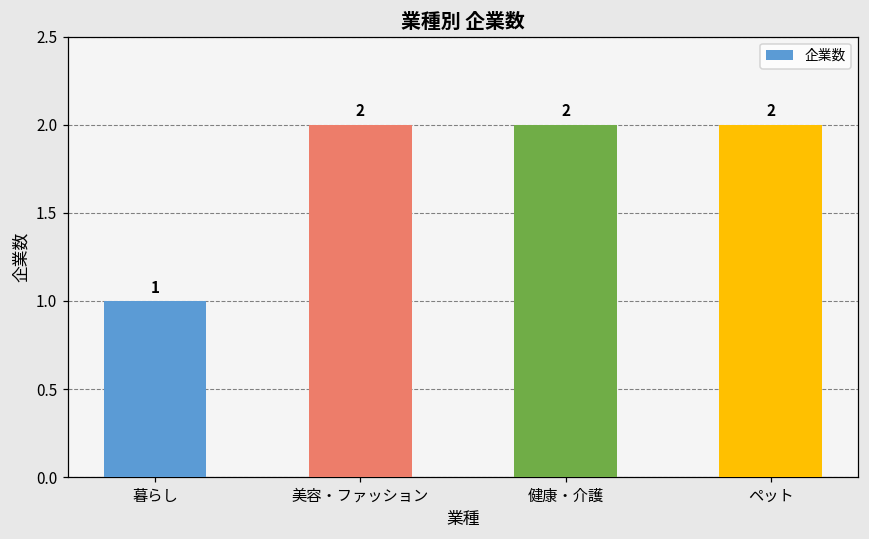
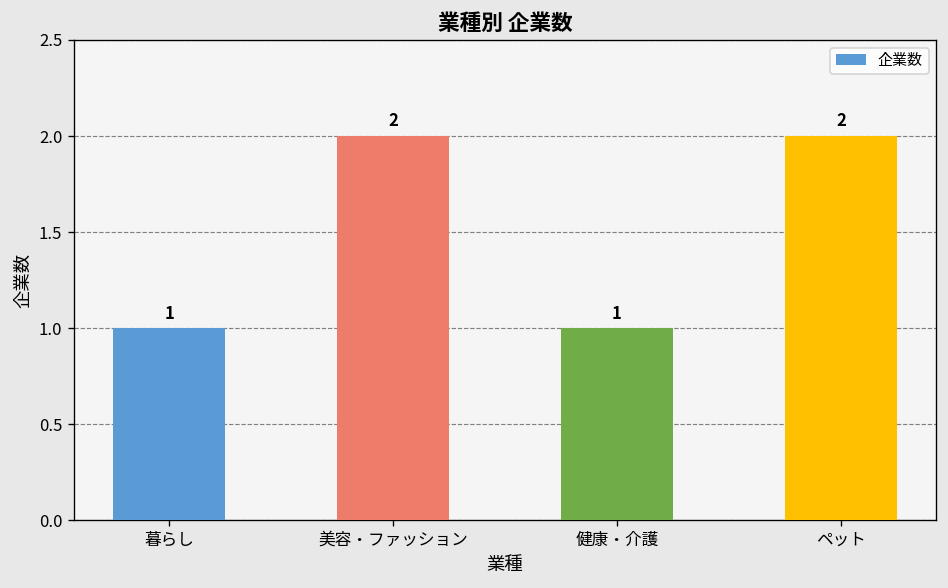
健康・介護: 2 -> 1
